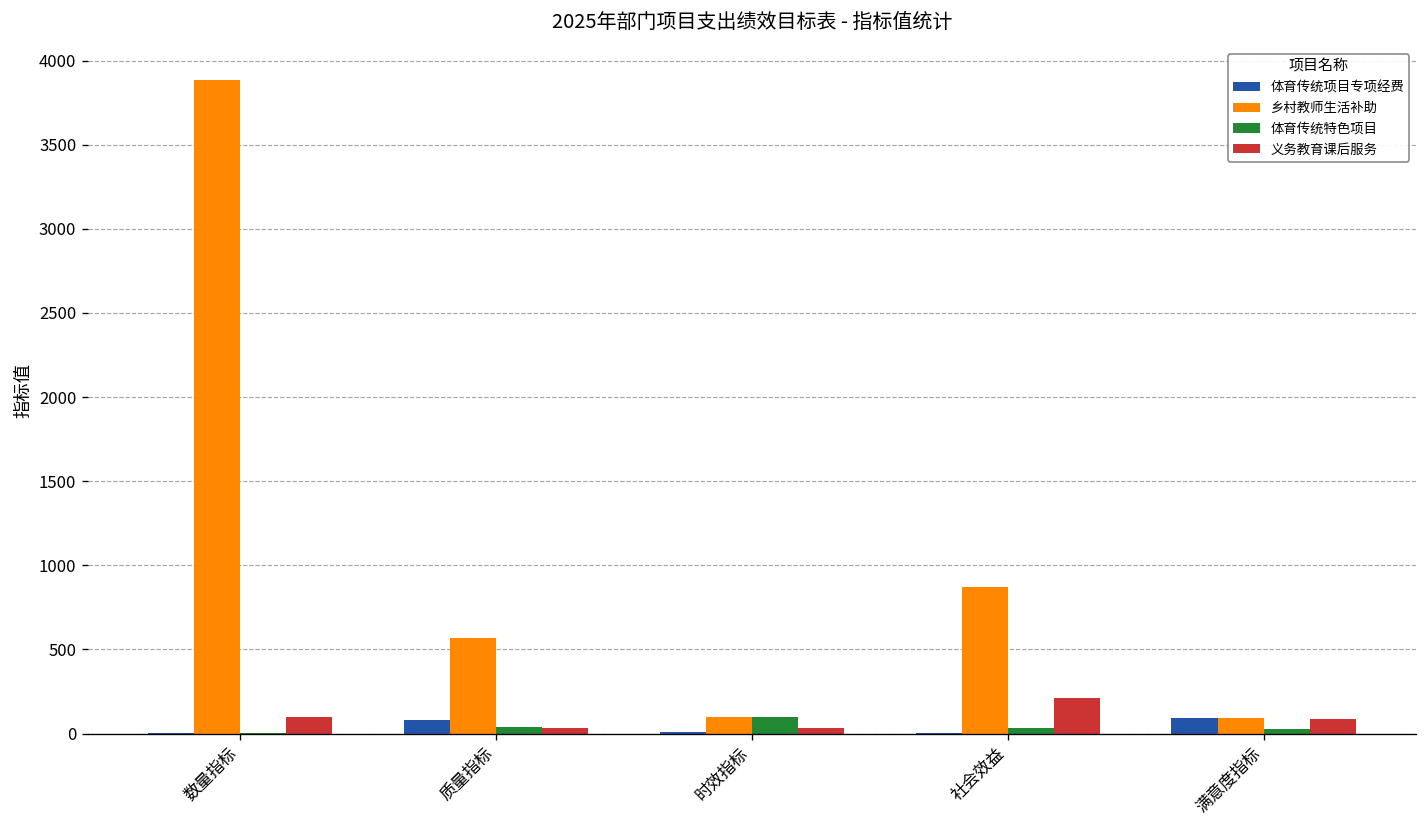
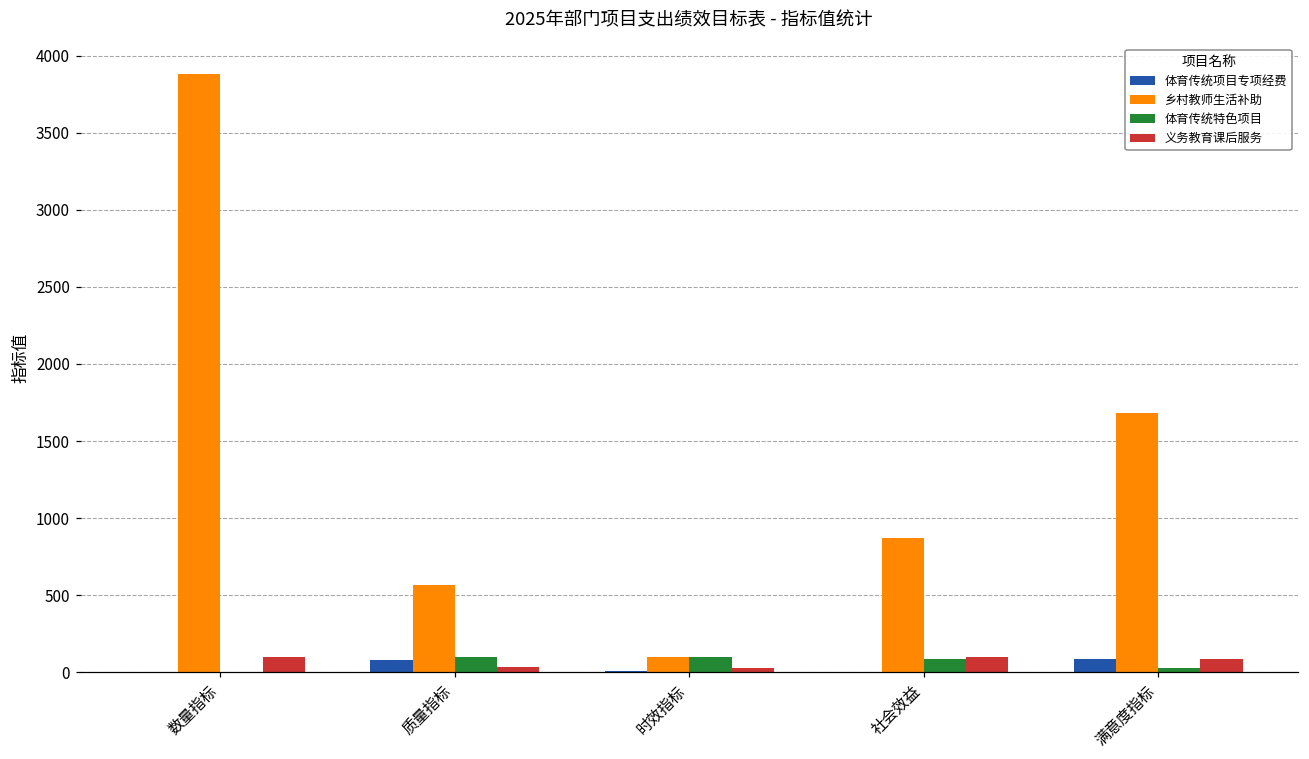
体育传统特色项目, 质量指标: 40 -> 100
体育传统特色项目, 社会效益: 30 -> 90
义务教育课后服务, 社会效益: 210 -> 100
乡村教师生活补助, 满意度指标: 100 -> 1690
